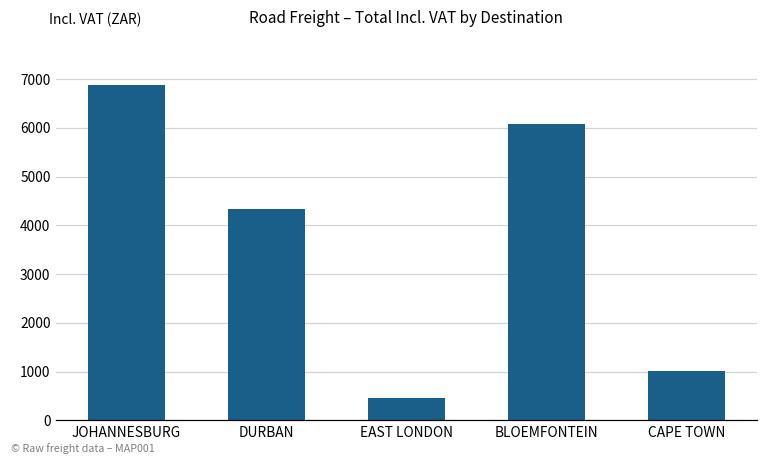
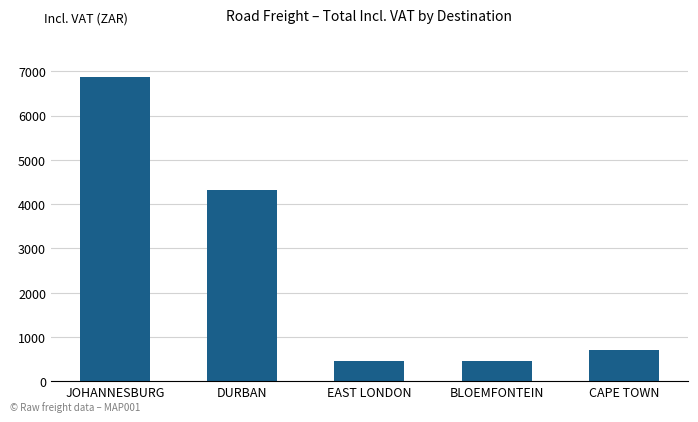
BLOEMFONTEIN: 6100 -> 500
CAPE TOWN: 1000 -> 700
